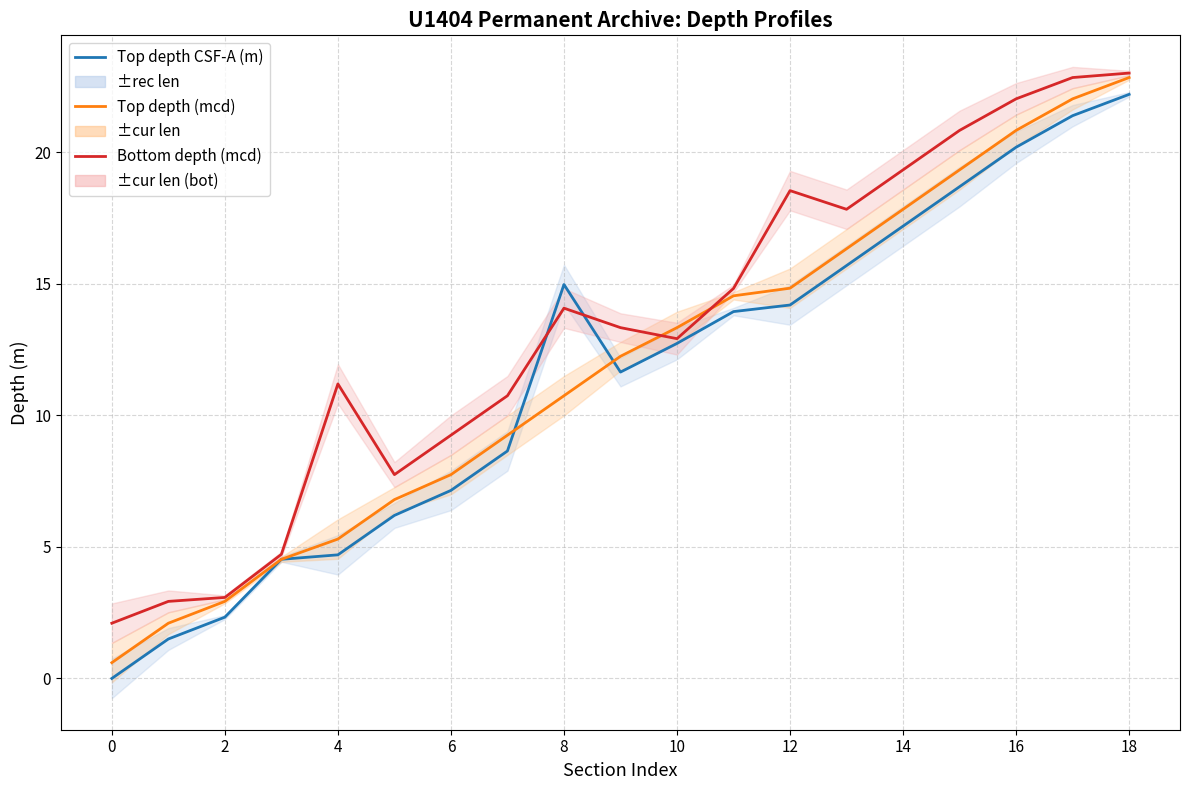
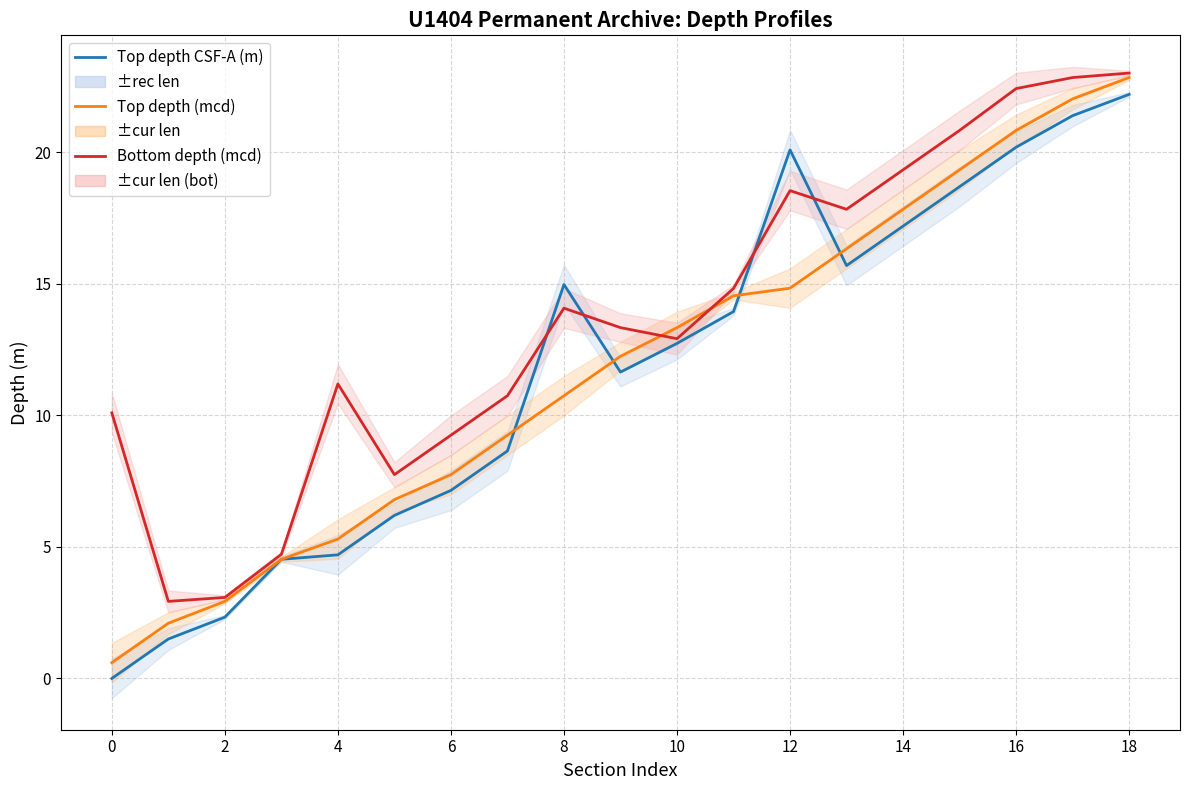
Bottom depth (mcd), 0: 2.1 -> 10.1
Top depth CSF-A (m), 12: 14.2 -> 20.1
Bottom depth (mcd), 16: 22.0 -> 22.4
